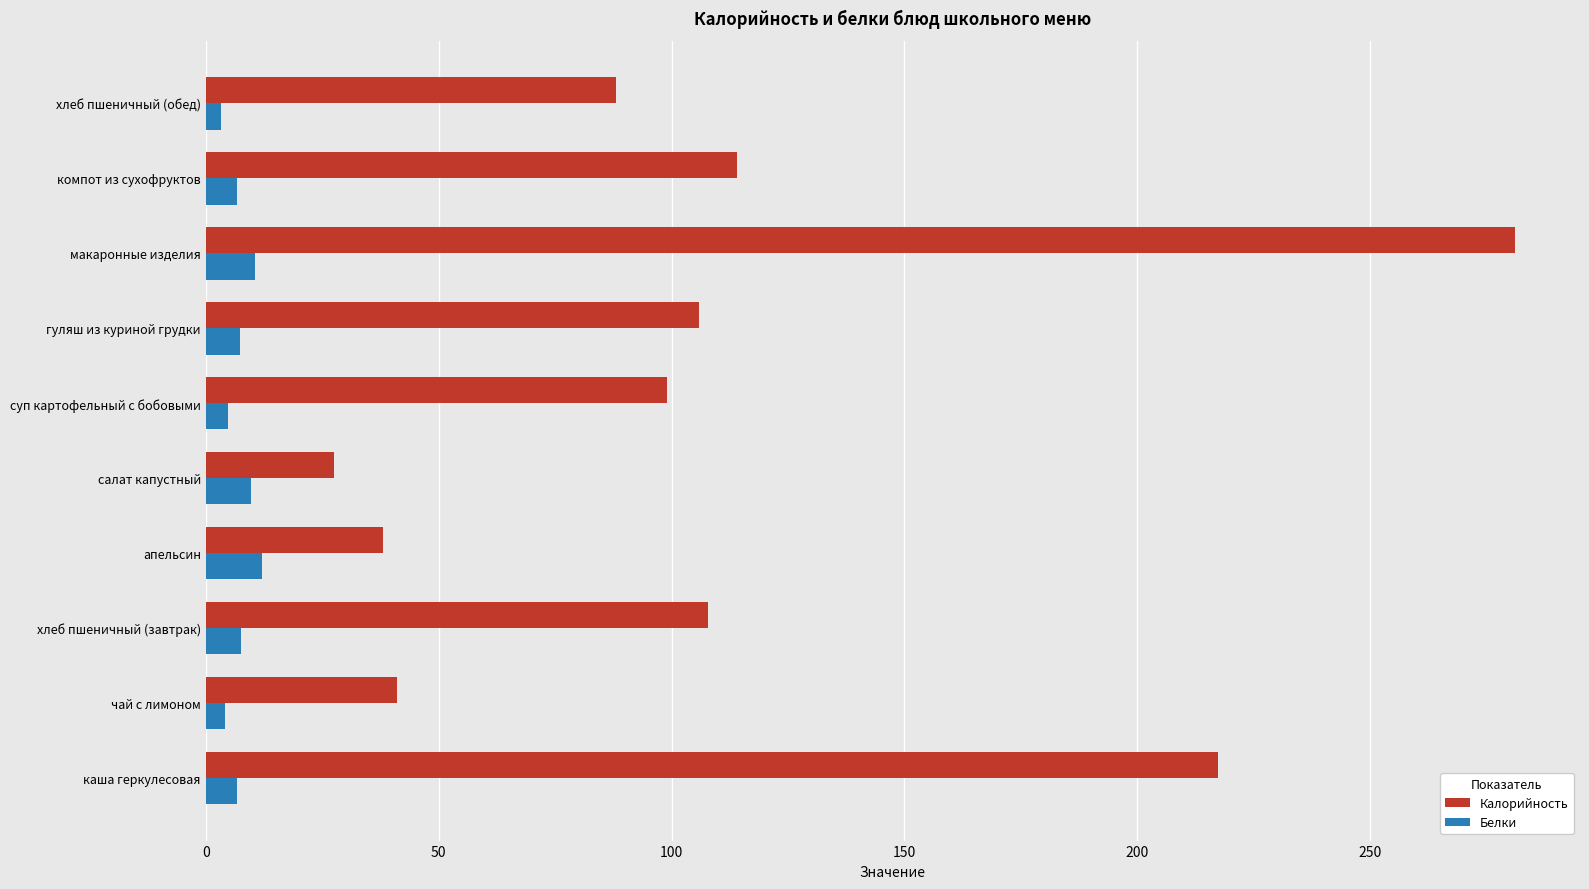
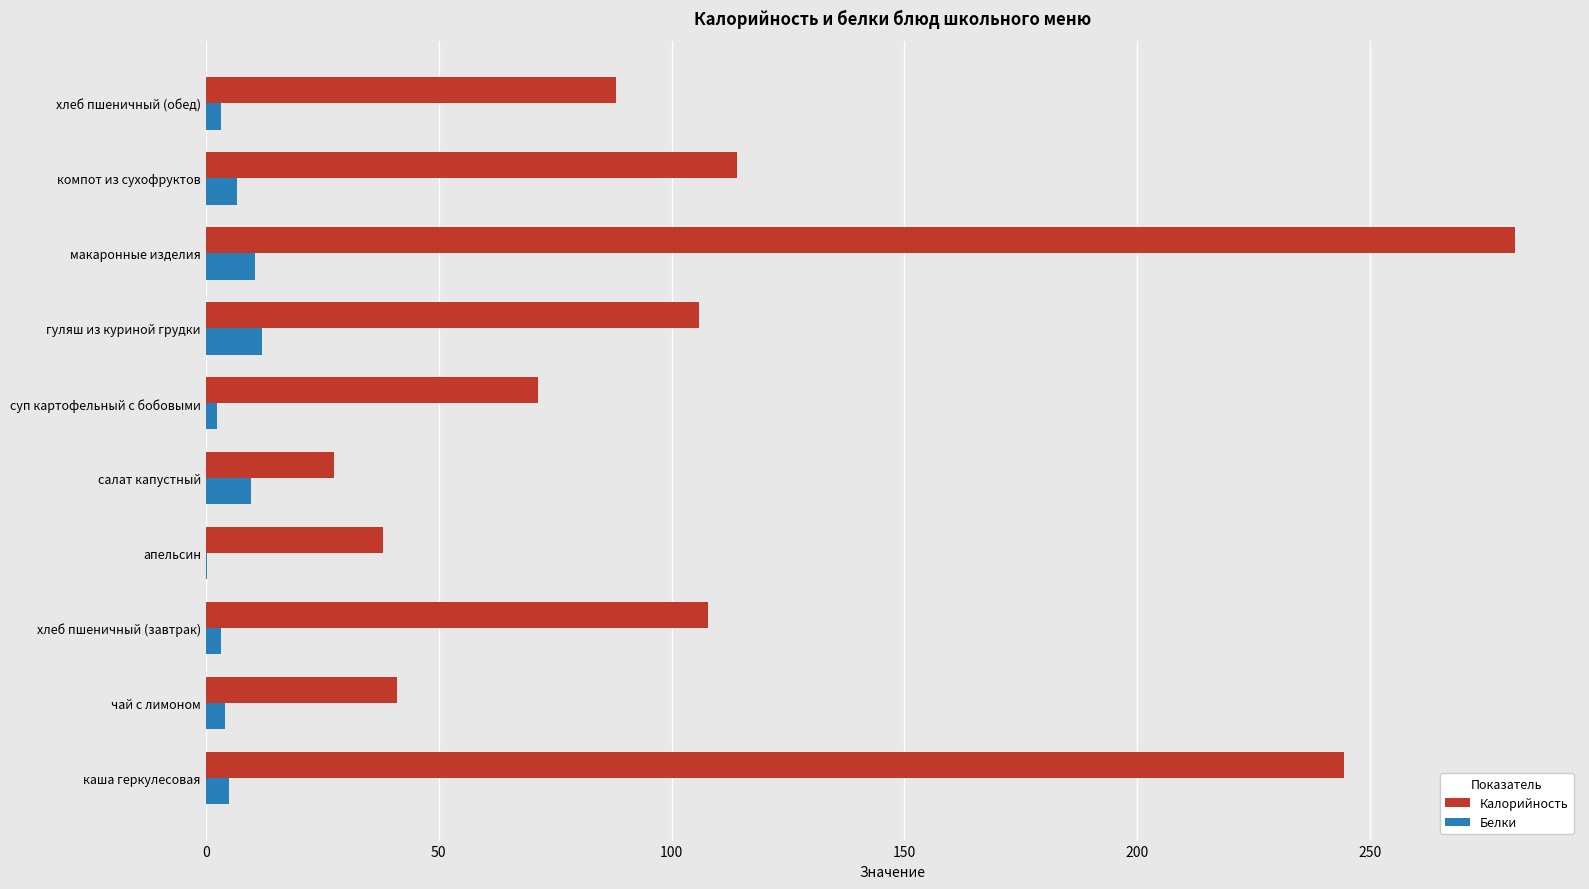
Белки, гуляш из куриной грудки: 7 -> 12
Калорийность, суп картофельный с бобовыми: 99 -> 71
Белки, суп картофельный с бобовыми: 5 -> 2
Белки, апельсин: 12 -> 0
Белки, хлеб пшеничный (завтрак): 8 -> 3
Калорийность, каша геркулесовая: 217 -> 244
Белки, каша геркулесовая: 7 -> 5
